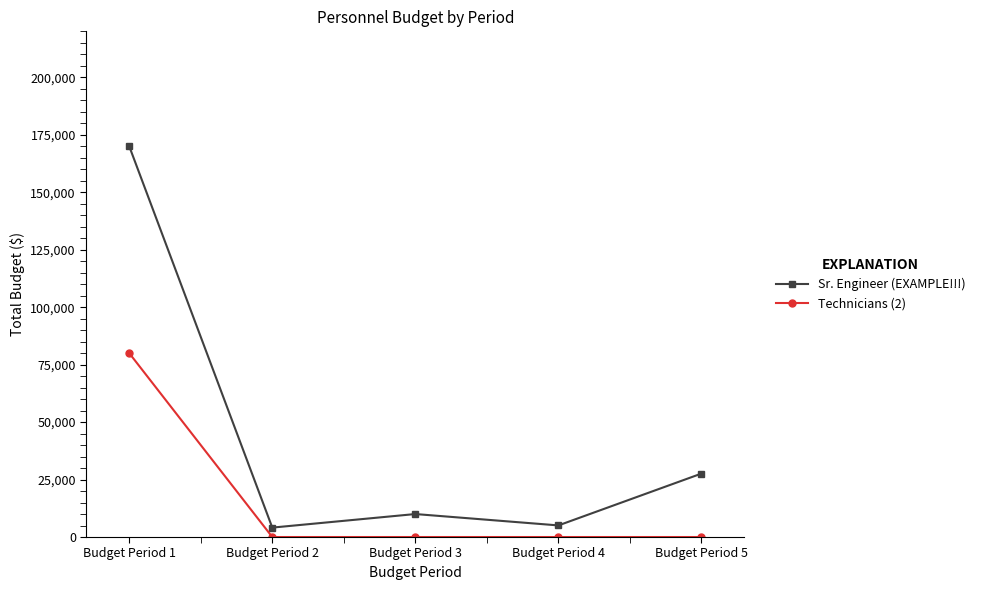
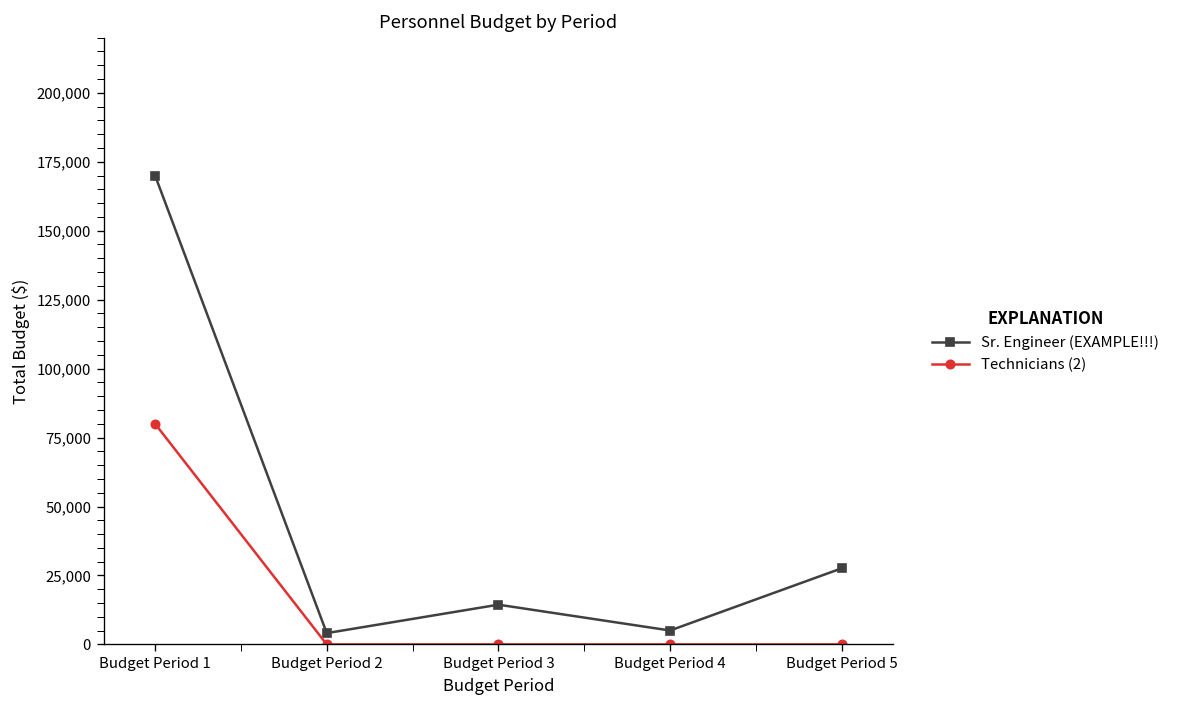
Sr. Engineer (EXAMPLE!!!), Budget Period 3: 10,000 -> 14,000
